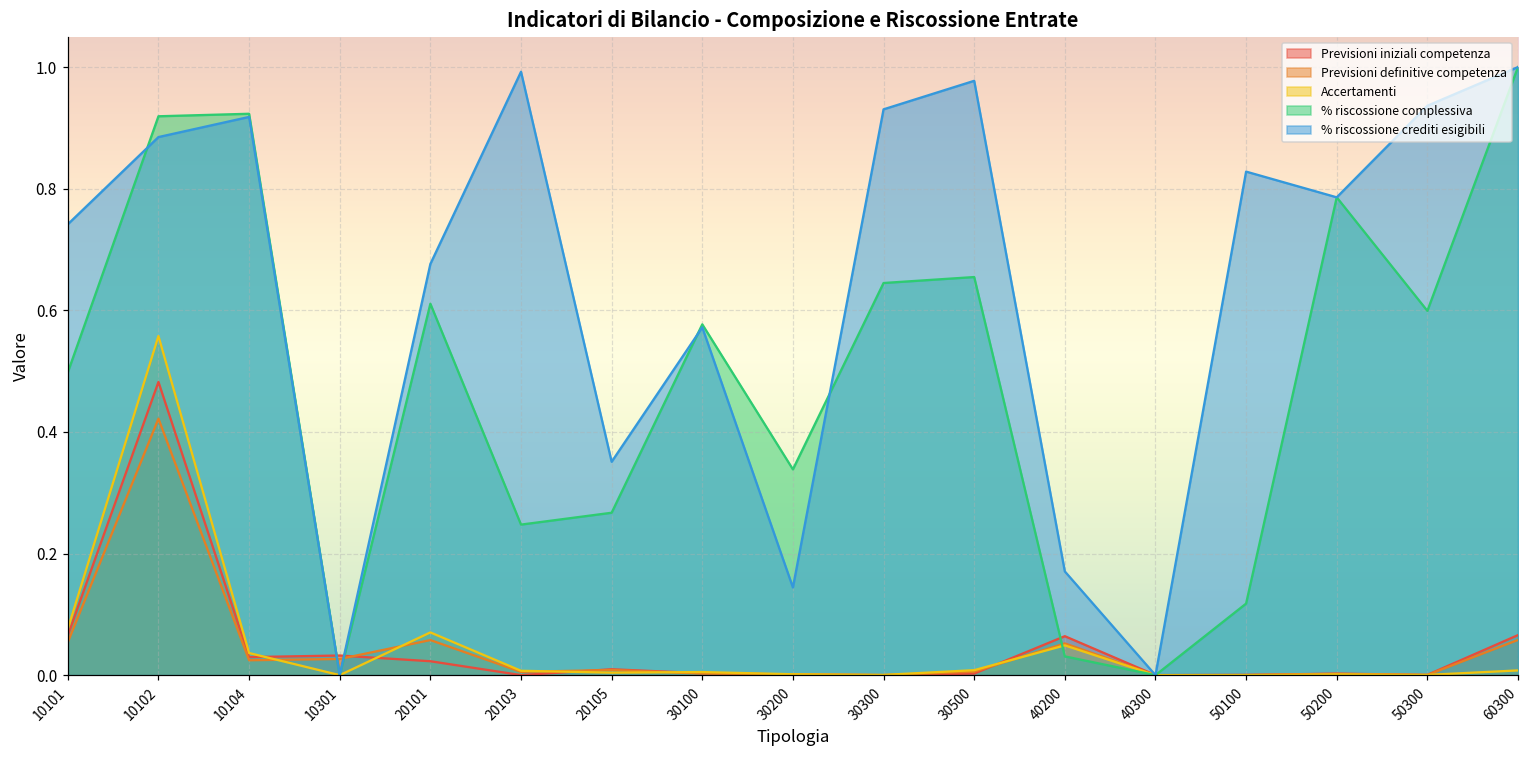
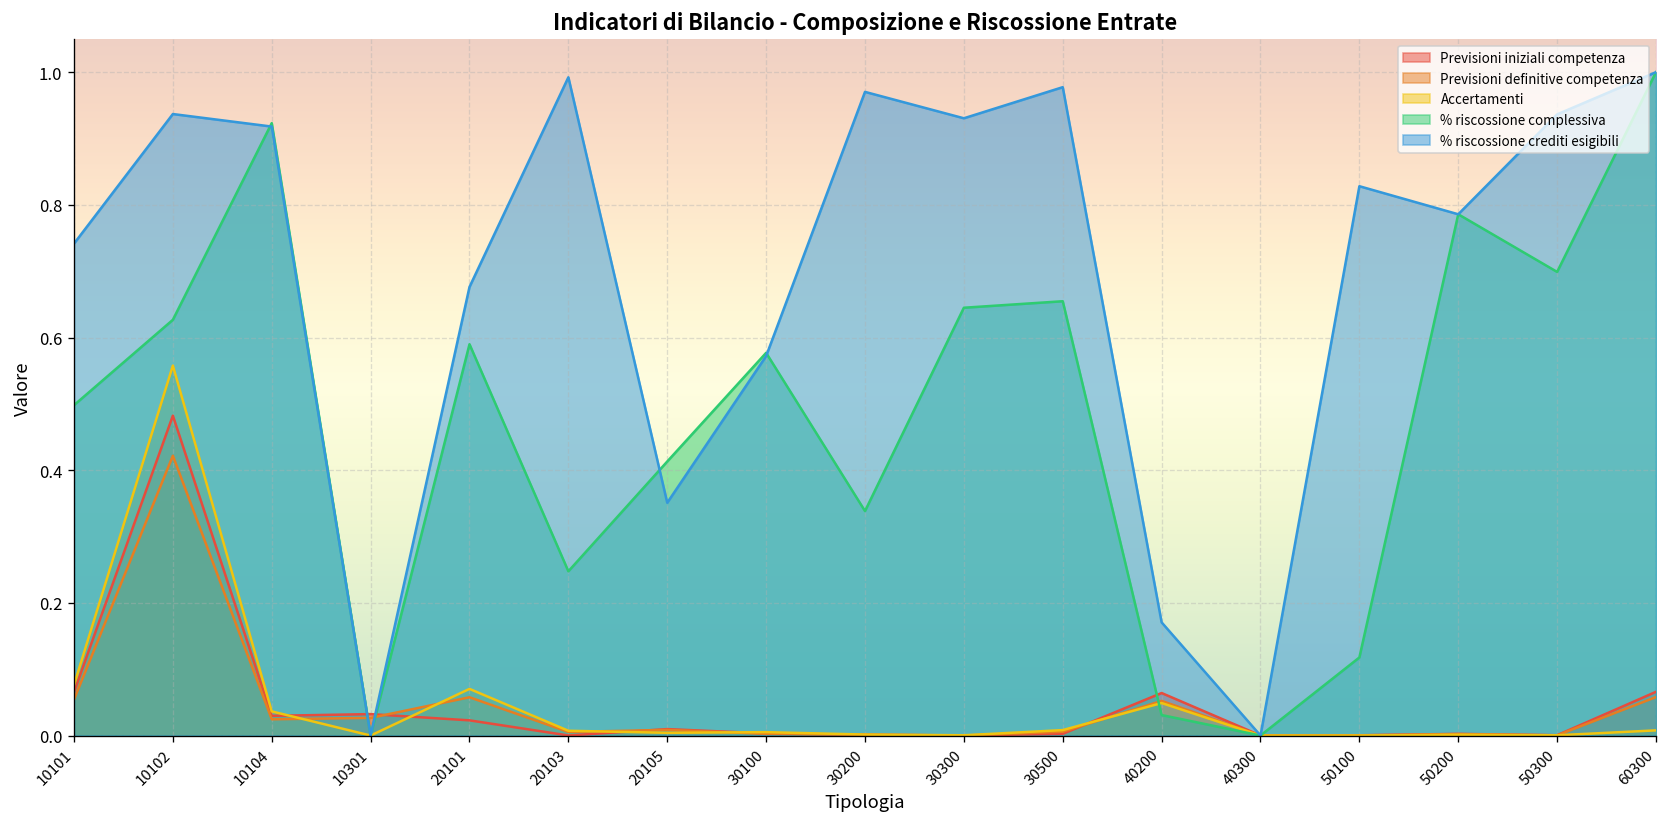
% riscossione complessiva, 10102: 0.92 -> 0.63
% riscossione crediti esigibili, 10102: 0.88 -> 0.94
% riscossione complessiva, 20101: 0.61 -> 0.59
% riscossione complessiva, 20105: 0.27 -> 0.41
% riscossione crediti esigibili, 30200: 0.14 -> 0.97
% riscossione complessiva, 50300: 0.60 -> 0.70
